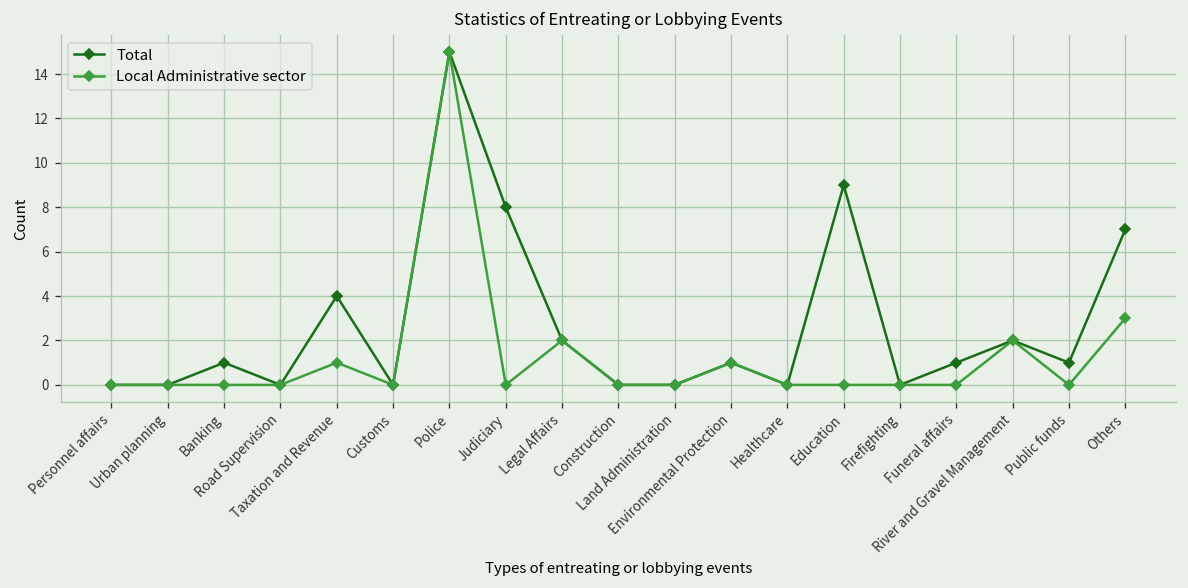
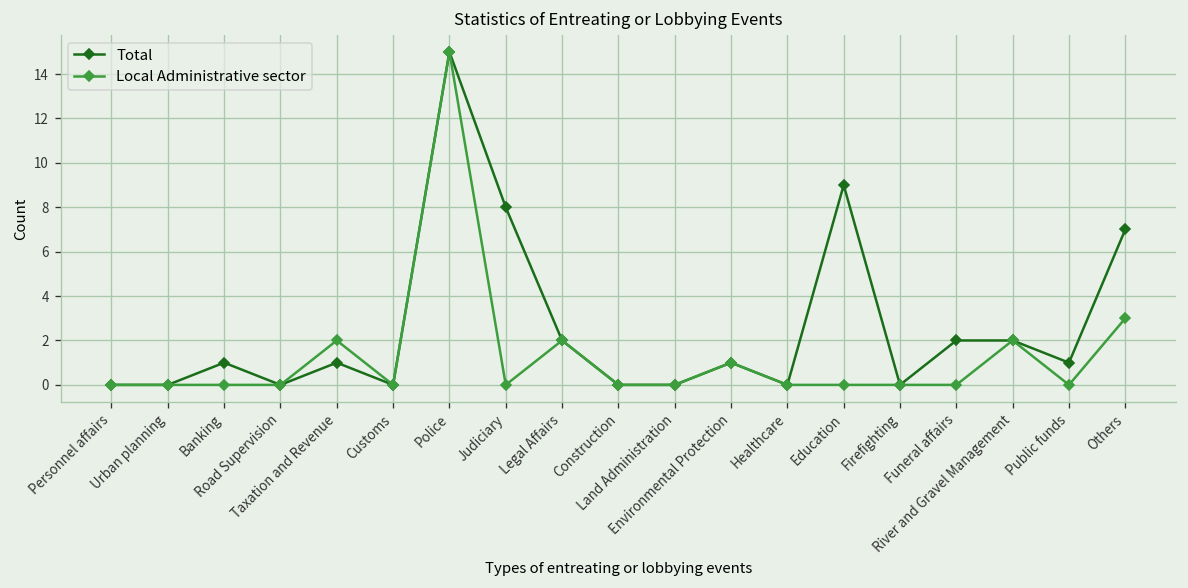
Total, Taxation and Revenue: 4 -> 1
Local Administrative sector, Taxation and Revenue: 1 -> 2
Total, Funeral affairs: 1 -> 2
